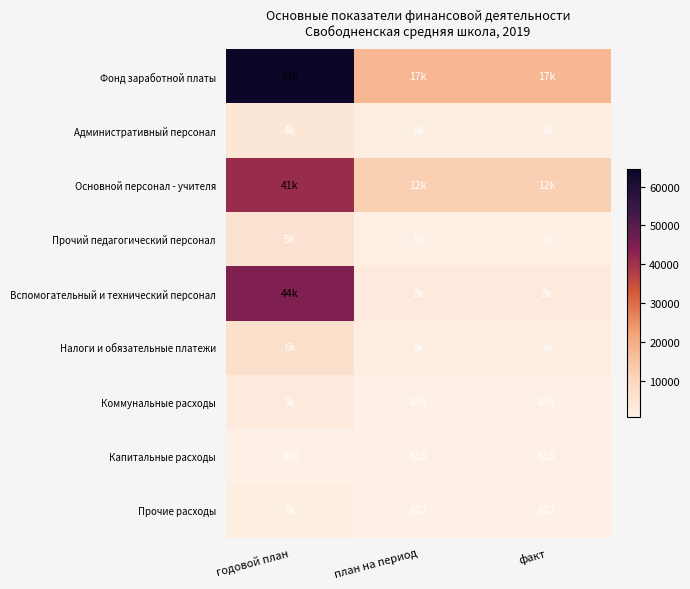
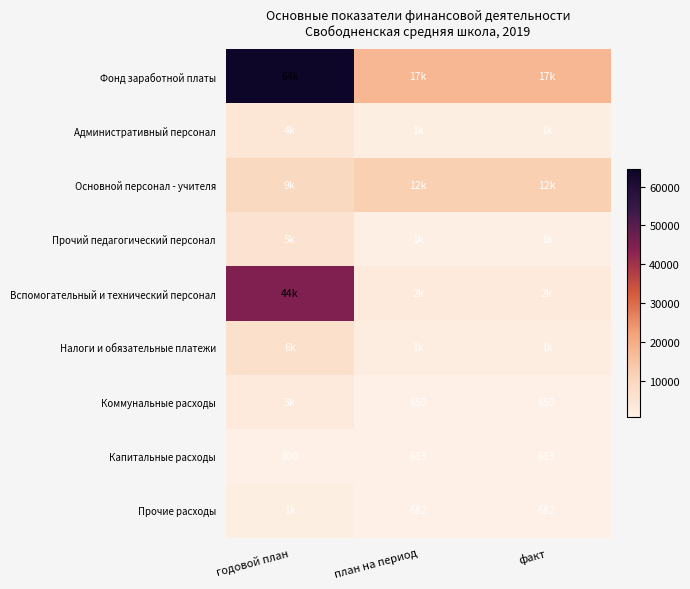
Основной персонал - учителя, годовой план: 41k -> 9k
